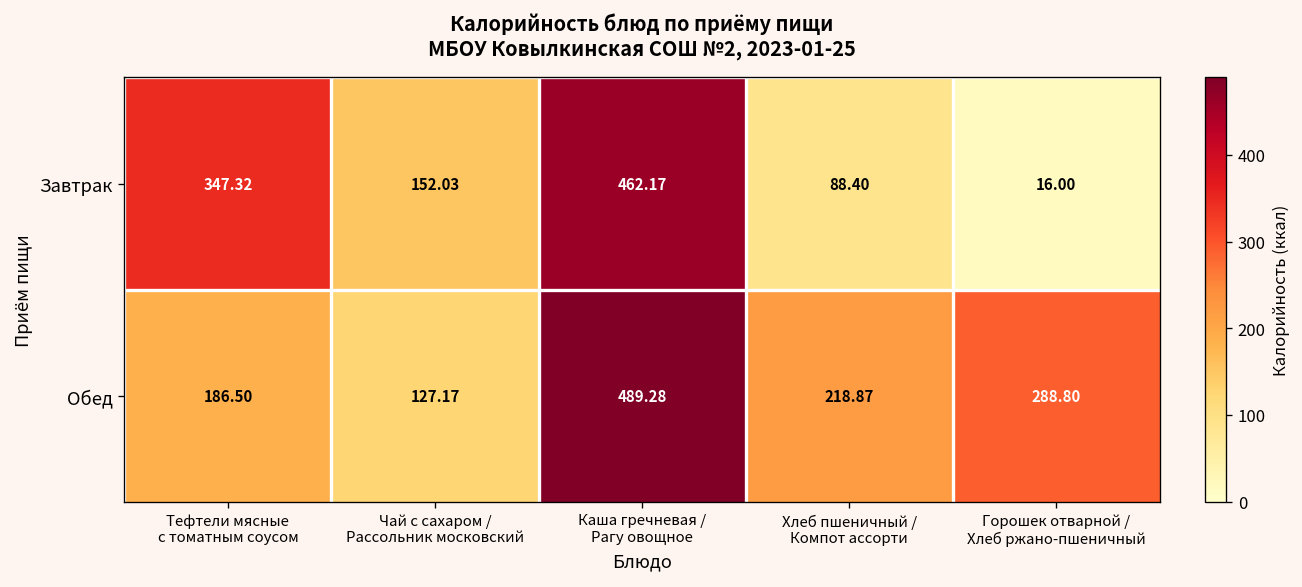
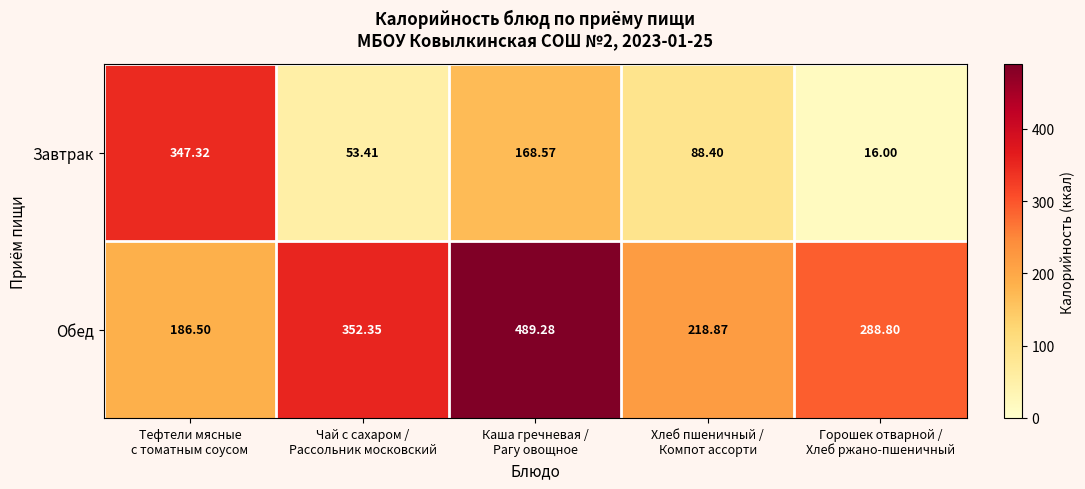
Завтрак, Чай с сахаром / Рассольник московский: 152.03 -> 53.41
Завтрак, Каша гречневая / Рагу овощное: 462.17 -> 168.57
Обед, Чай с сахаром / Рассольник московский: 127.17 -> 352.35
